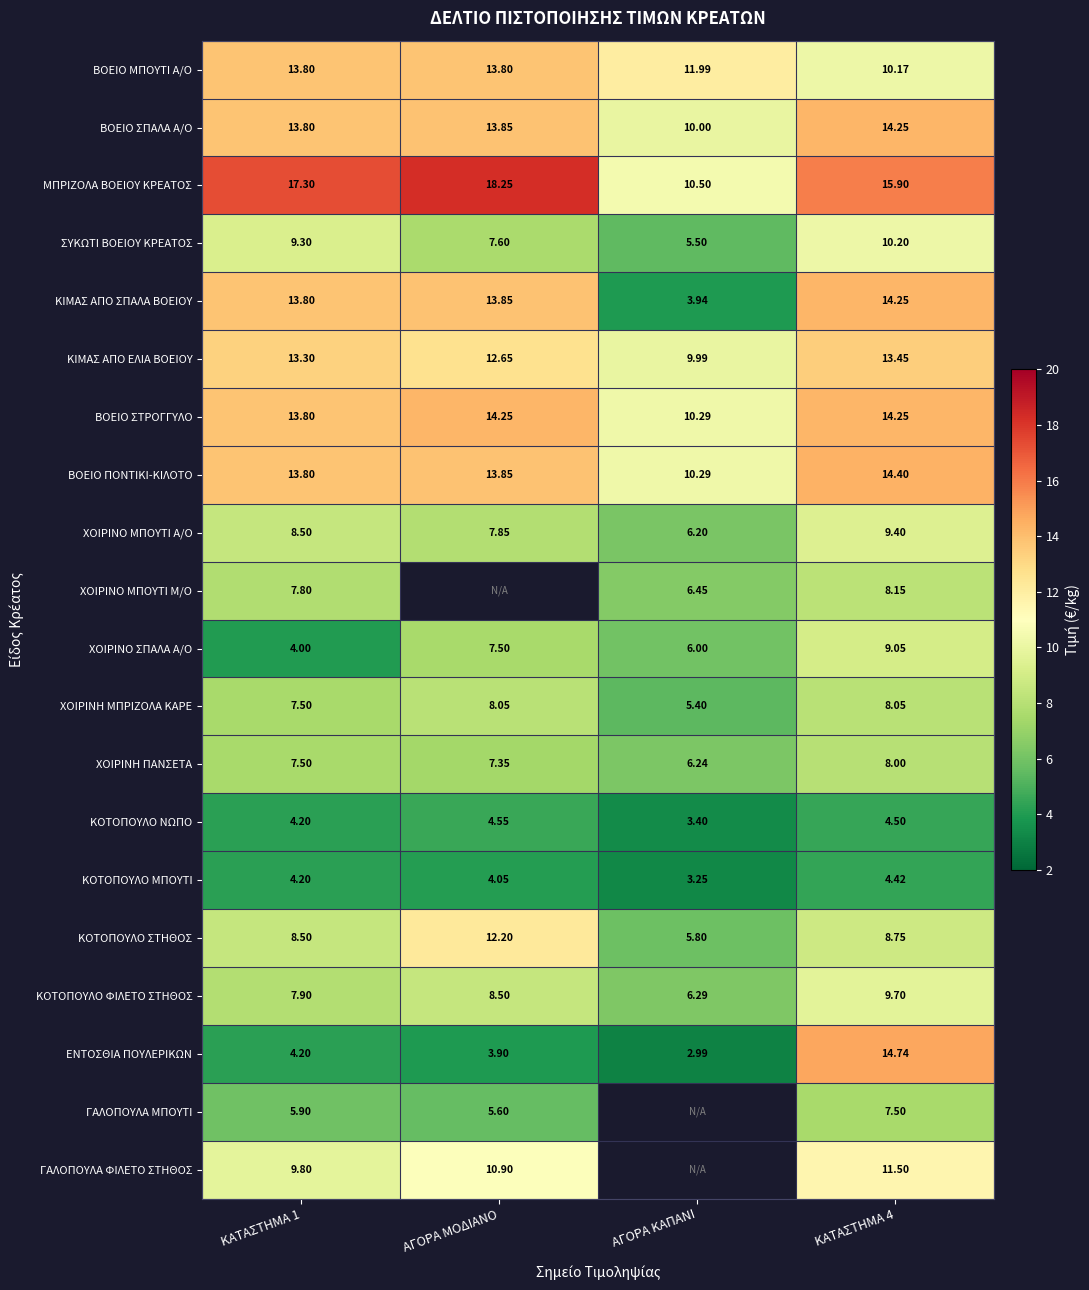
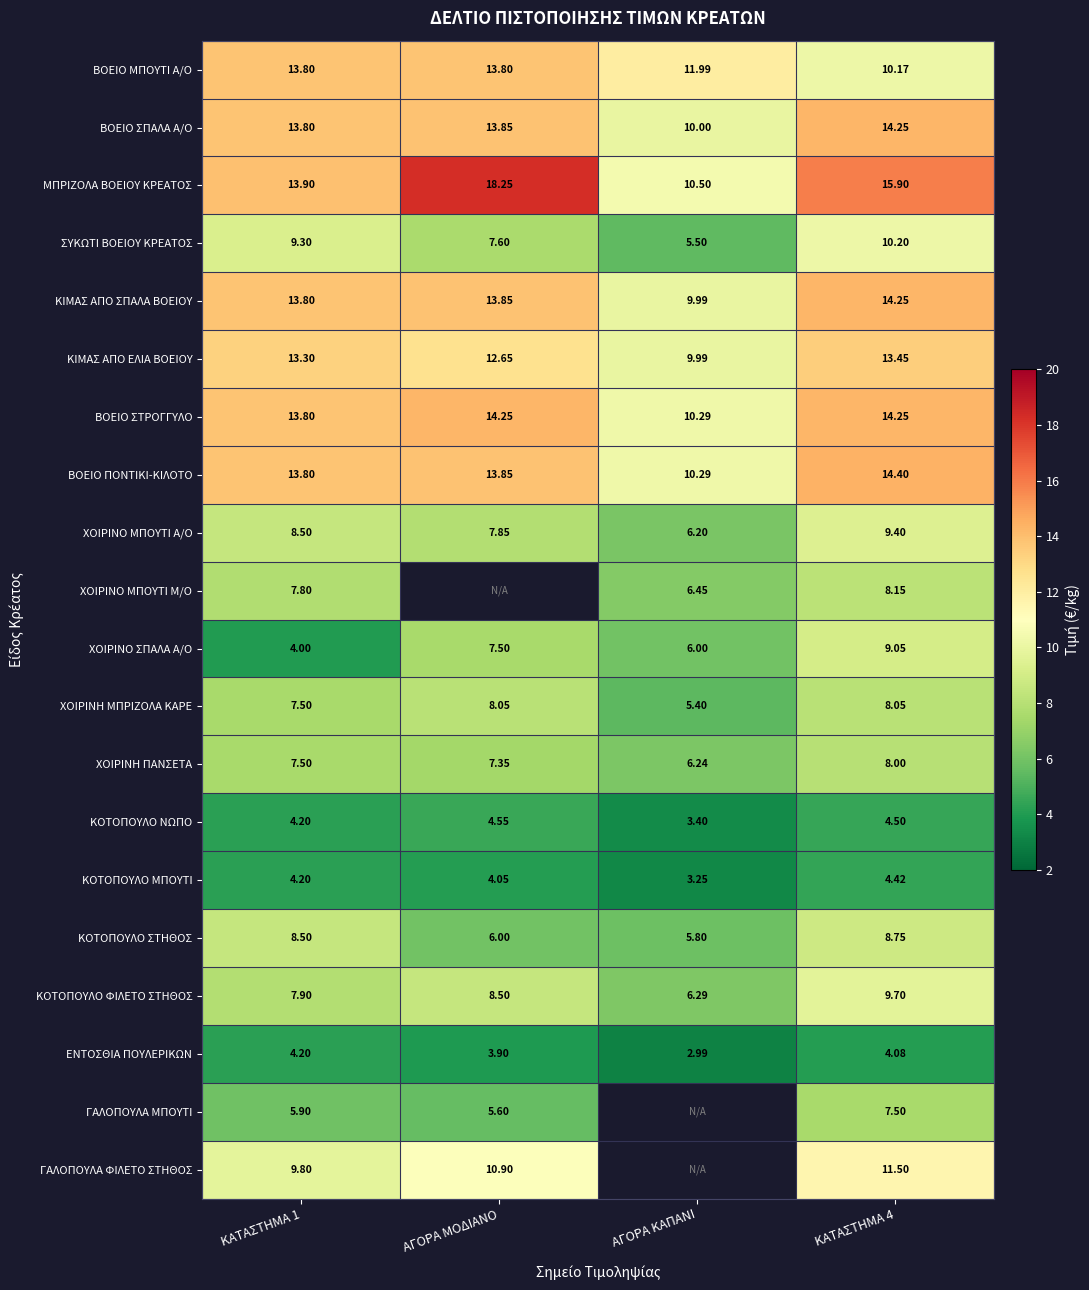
ΜΠΡΙΖΟΛΑ ΒΟΕΙΟΥ ΚΡΕΑΤΟΣ, ΚΑΤΑΣΤΗΜΑ 1: 17.30 -> 13.90
ΚΙΜΑΣ ΑΠΟ ΣΠΑΛΑ ΒΟΕΙΟΥ, ΑΓΟΡΑ ΚΑΠΑΝΙ: 3.94 -> 9.99
ΚΟΤΟΠΟΥΛΟ ΣΤΗΘΟΣ, ΑΓΟΡΑ ΜΟΔΙΑΝΟ: 12.20 -> 6.00
ΕΝΤΟΣΘΙΑ ΠΟΥΛΕΡΙΚΩΝ, ΚΑΤΑΣΤΗΜΑ 4: 14.74 -> 4.08
